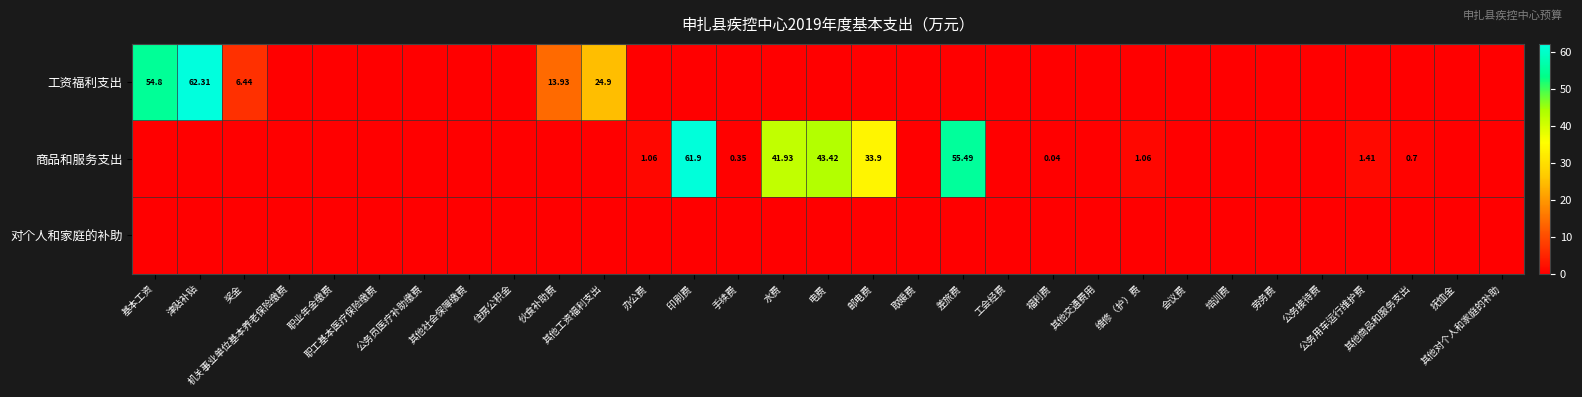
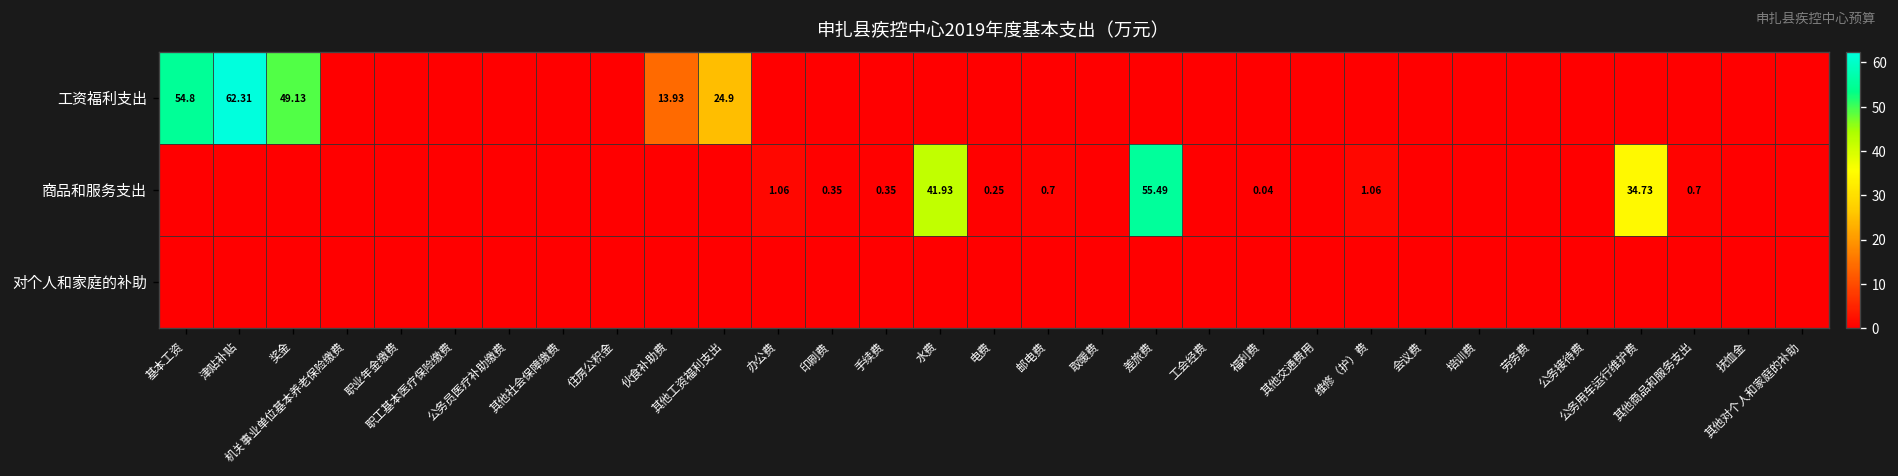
工资福利支出, 奖金: 6.44 -> 49.13
商品和服务支出, 印刷费: 61.9 -> 0.35
商品和服务支出, 电费: 43.42 -> 0.25
商品和服务支出, 邮电费: 33.9 -> 0.7
商品和服务支出, 公务用车运行维护费: 1.41 -> 34.73
